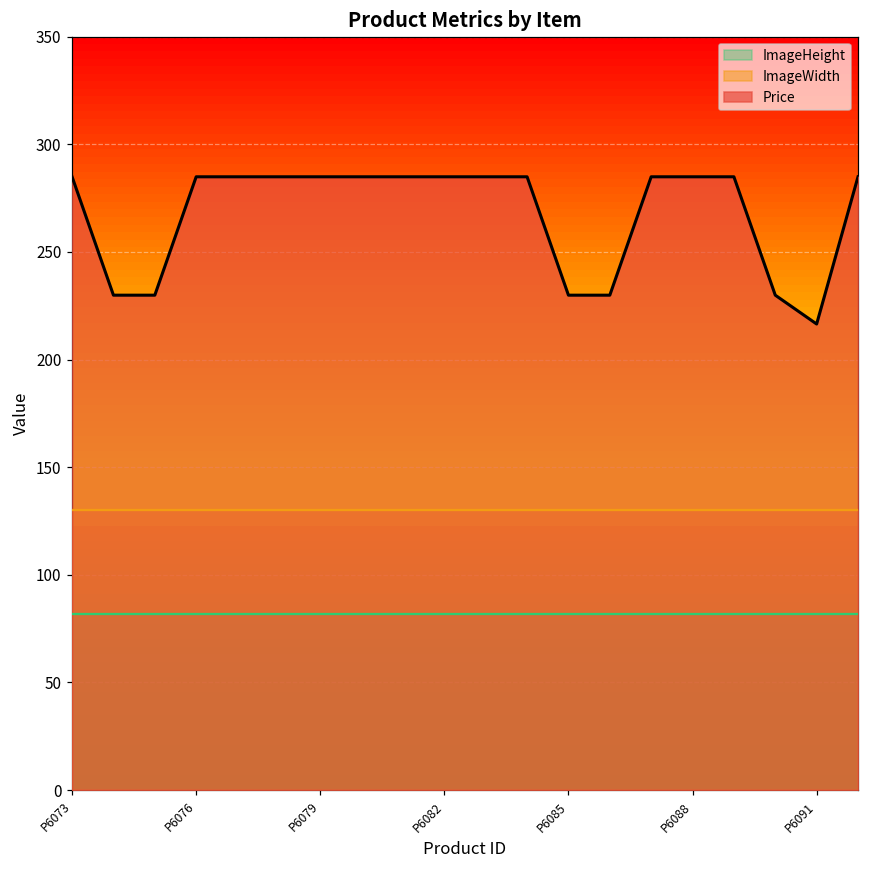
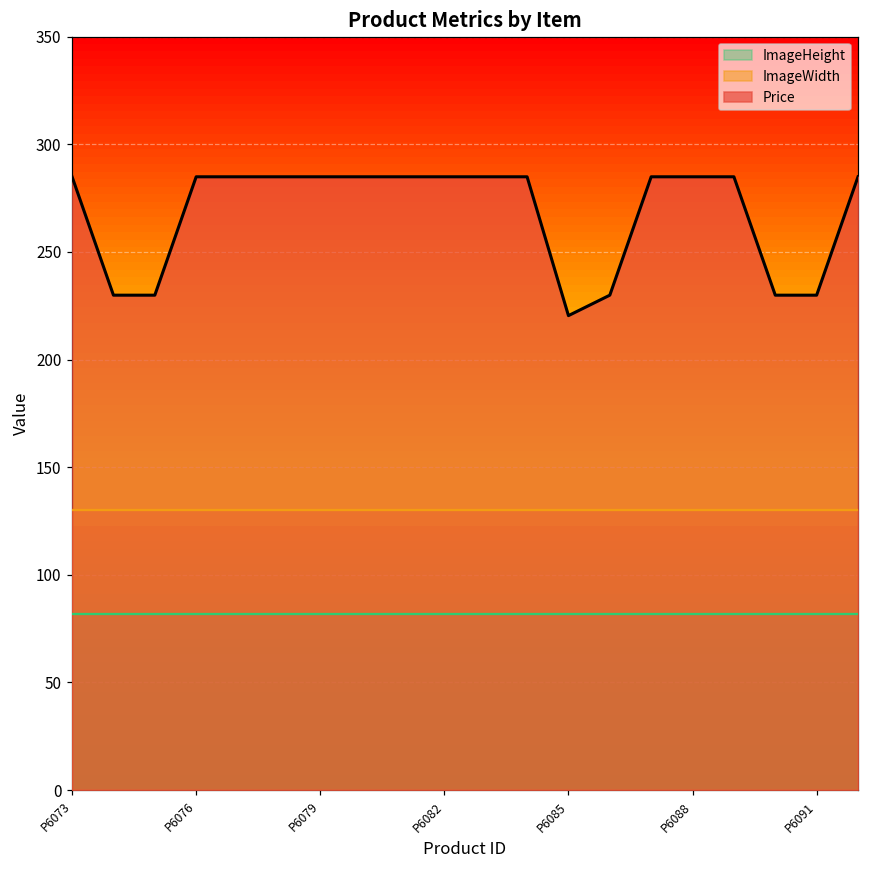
Price, P6085: 230 -> 220
Price, P6091: 217 -> 230
